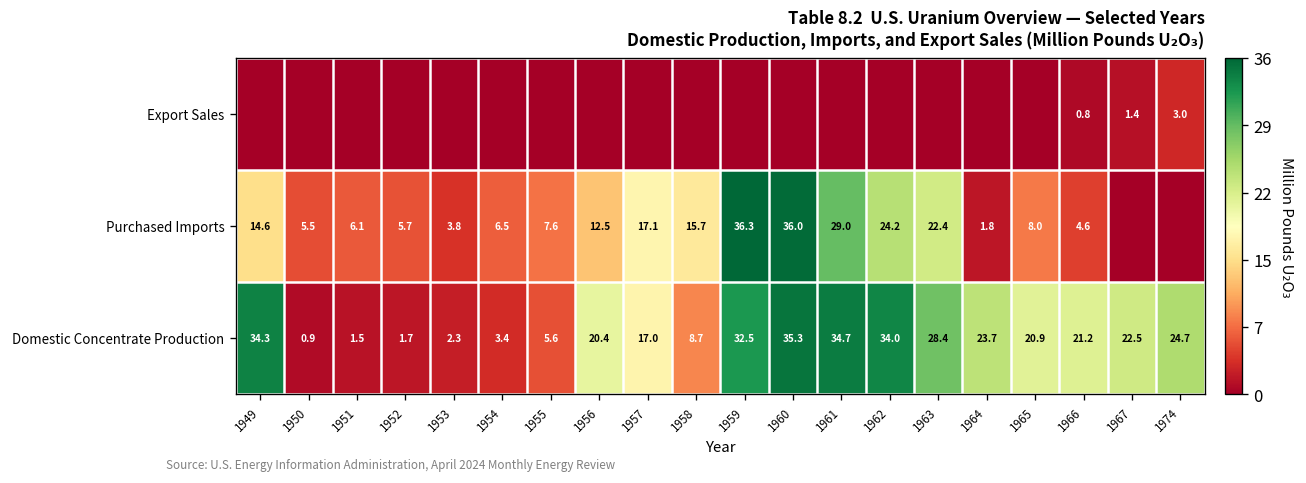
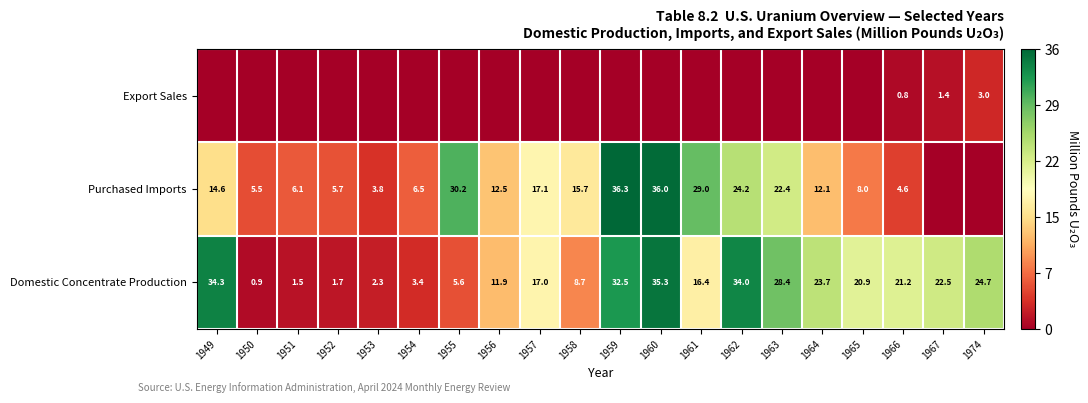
Purchased Imports, 1955: 7.6 -> 30.2
Purchased Imports, 1964: 1.8 -> 12.1
Domestic Concentrate Production, 1956: 20.4 -> 11.9
Domestic Concentrate Production, 1961: 34.7 -> 16.4
